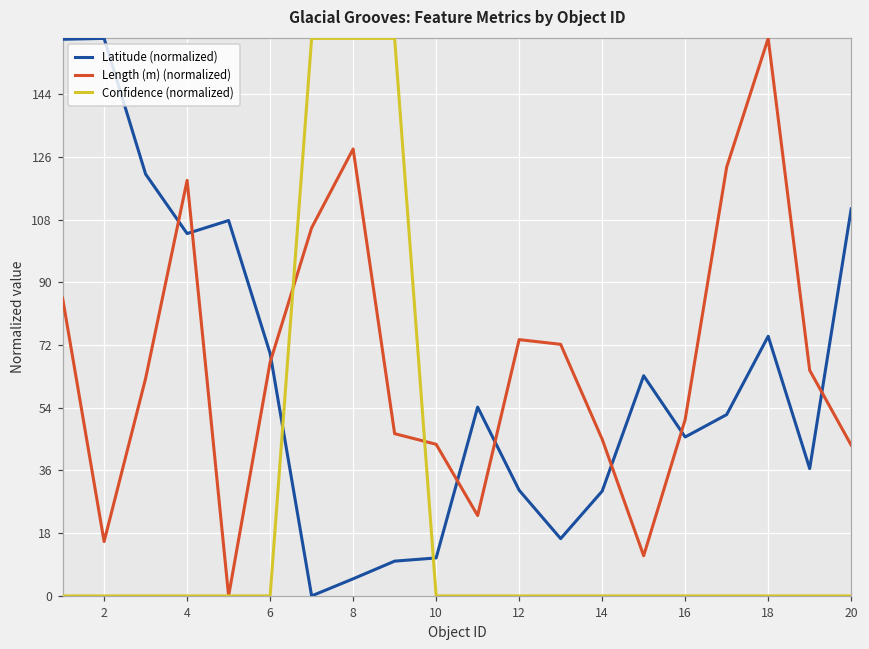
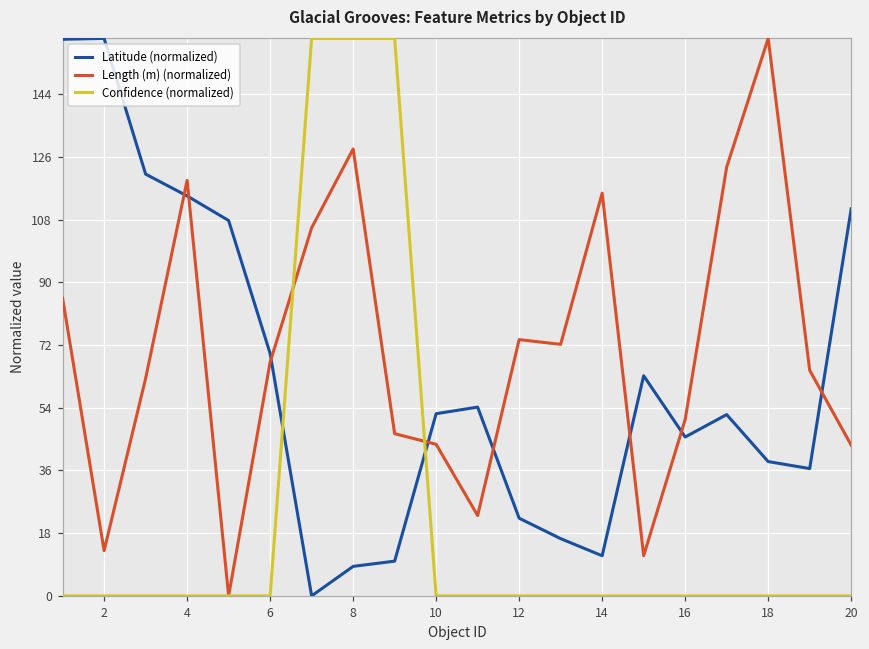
Length (m) (normalized), 2: 16 -> 13
Latitude (normalized), 4: 104 -> 115
Latitude (normalized), 8: 5 -> 8
Latitude (normalized), 10: 11 -> 52
Latitude (normalized), 12: 30 -> 22
Latitude (normalized), 14: 30 -> 12
Length (m) (normalized), 14: 45 -> 116
Latitude (normalized), 18: 75 -> 39
